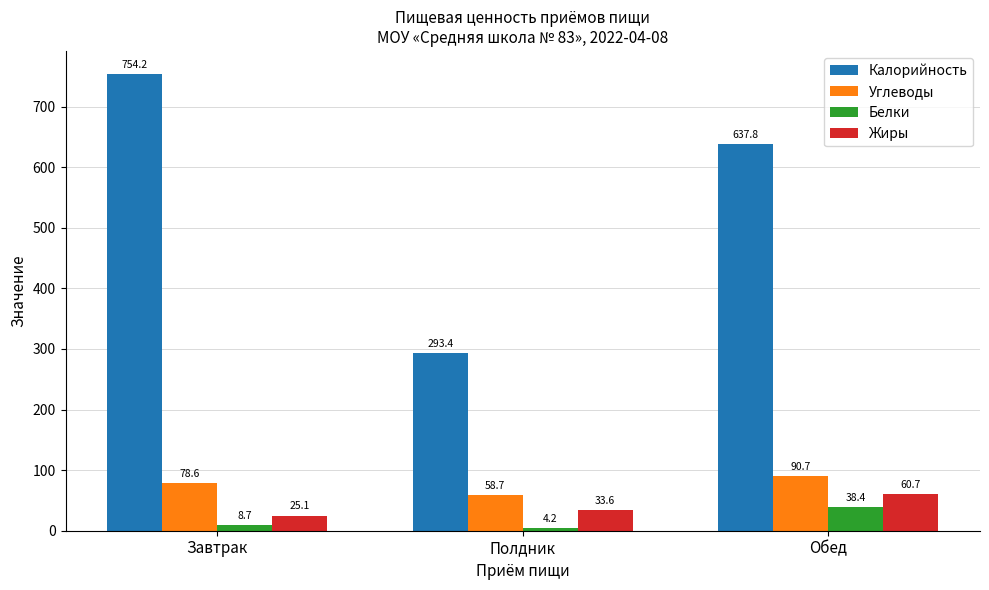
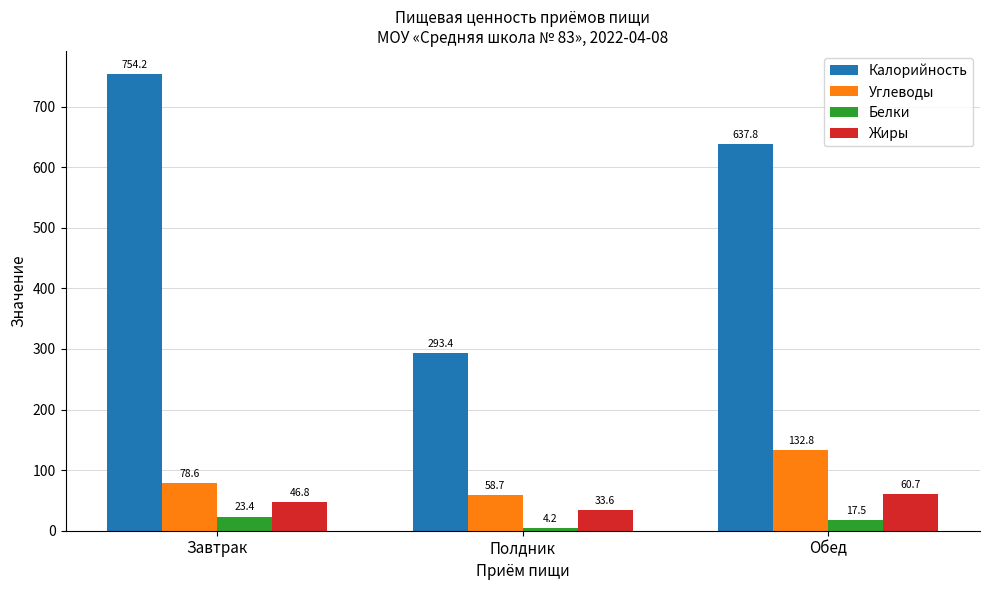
Белки, Завтрак: 8.7 -> 23.4
Жиры, Завтрак: 25.1 -> 46.8
Углеводы, Обед: 90.7 -> 132.8
Белки, Обед: 38.4 -> 17.5
